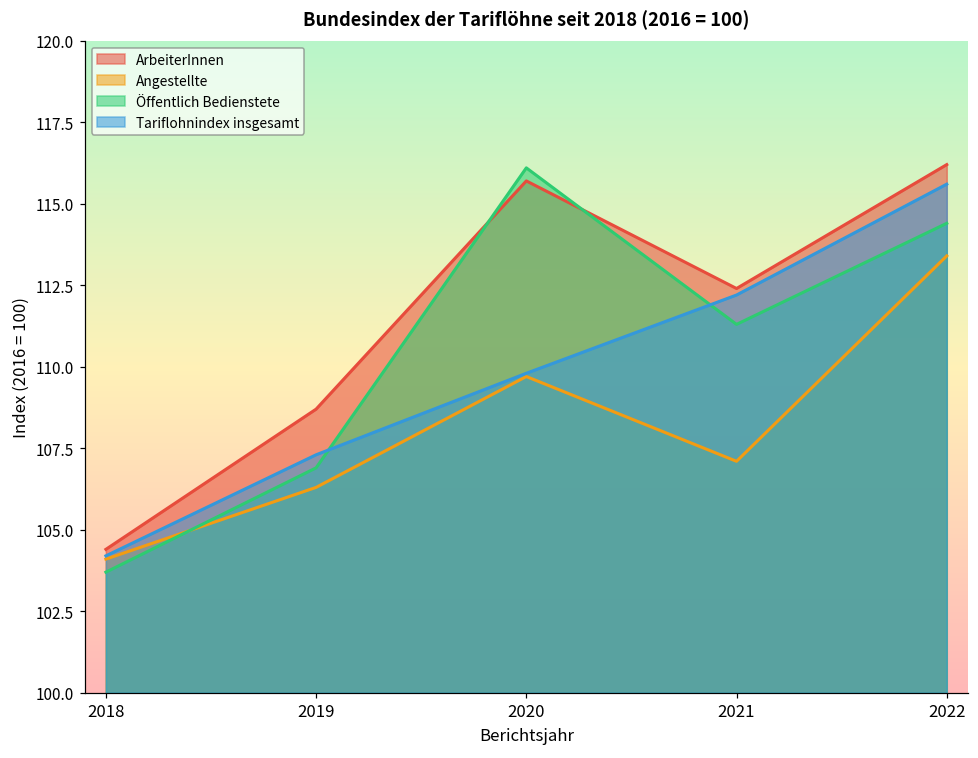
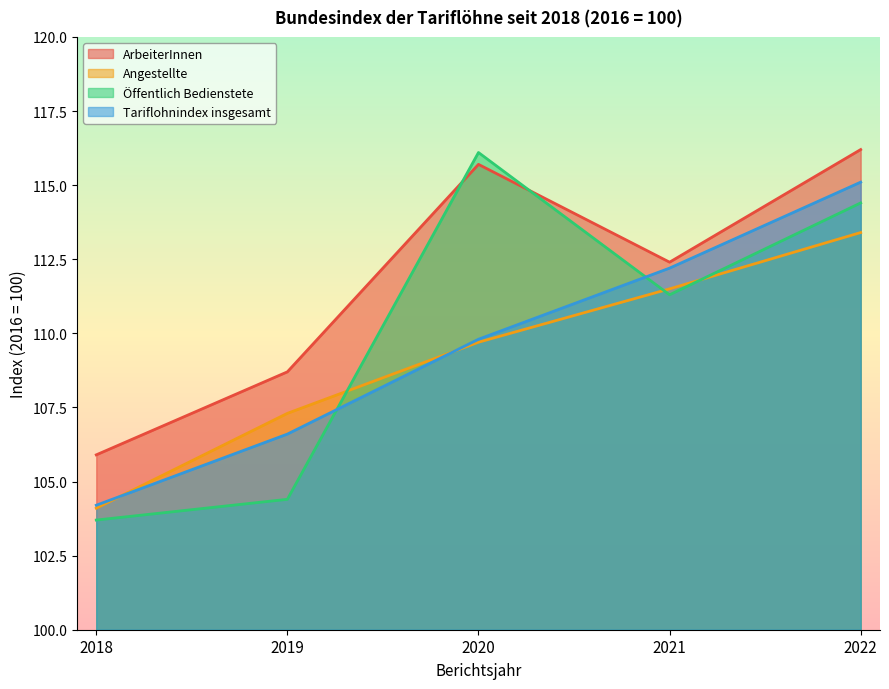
ArbeiterInnen, 2018: 104.4 -> 105.9
Angestellte, 2019: 106.3 -> 107.3
Öffentlich Bedienstete, 2019: 106.9 -> 104.4
Tariflohnindex insgesamt, 2019: 107.3 -> 106.6
Angestellte, 2021: 107.1 -> 111.5
Tariflohnindex insgesamt, 2022: 115.6 -> 115.1
